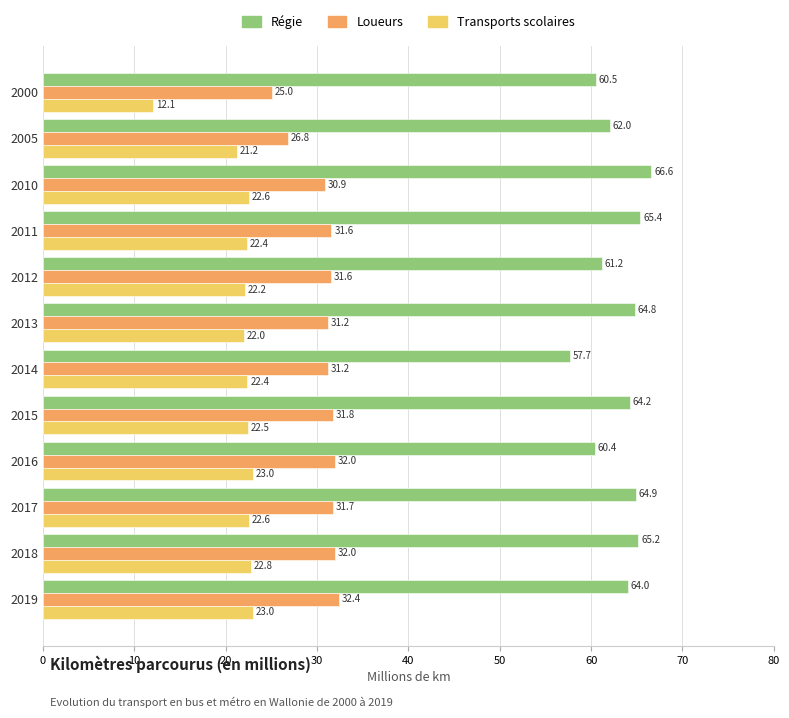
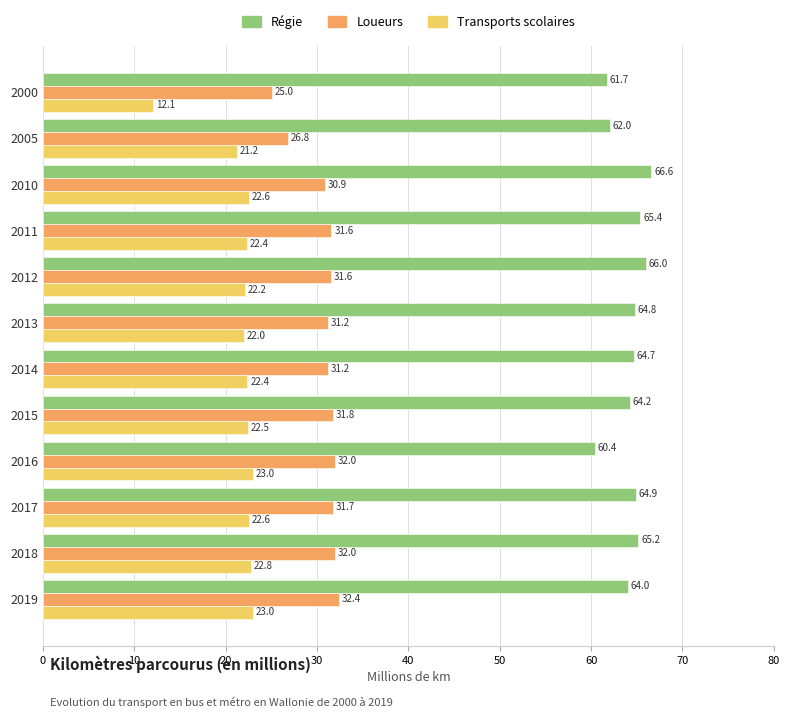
Régie, 2000: 60.5 -> 61.7
Régie, 2012: 61.2 -> 66.0
Régie, 2014: 57.7 -> 64.7
